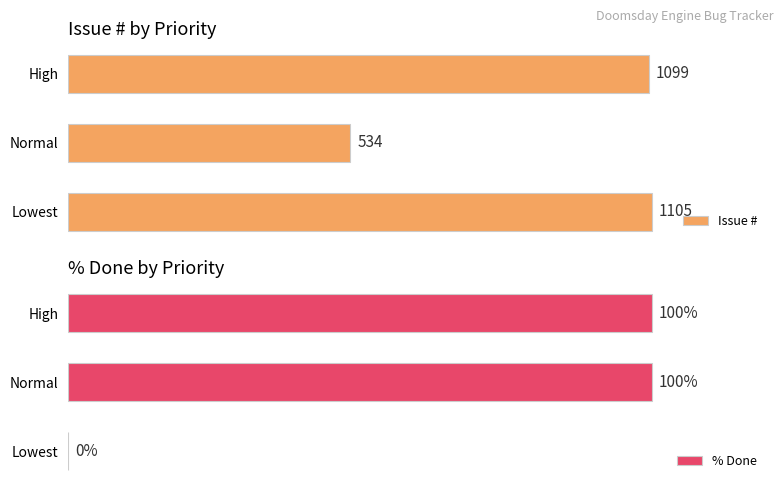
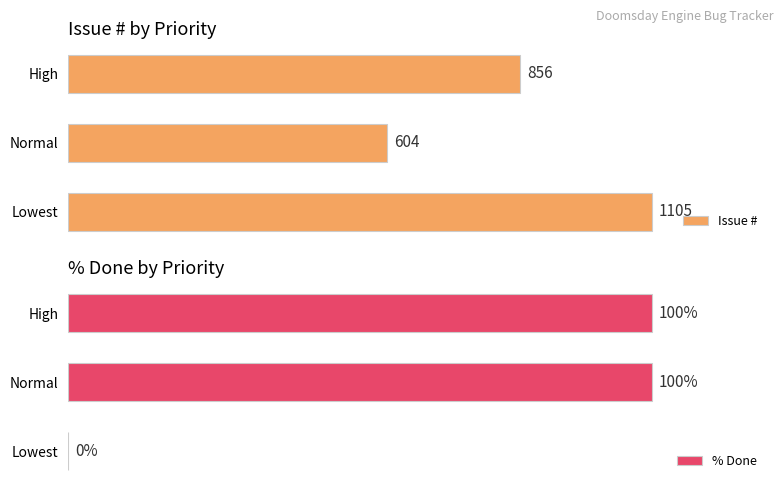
Issue # by Priority, High: 1099 -> 856
Issue # by Priority, Normal: 534 -> 604
